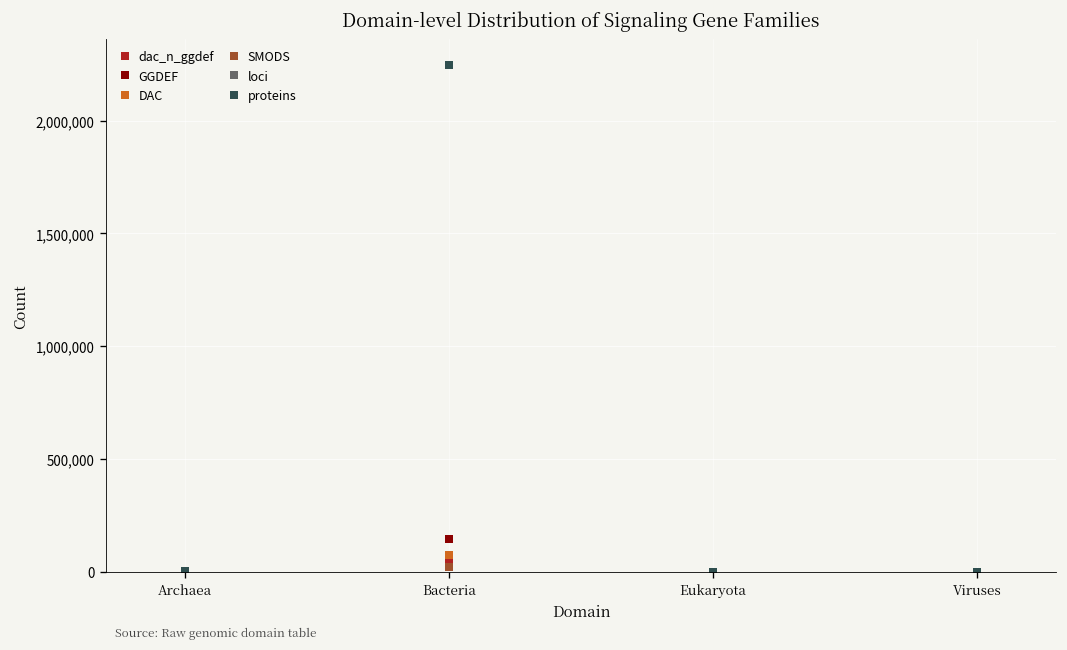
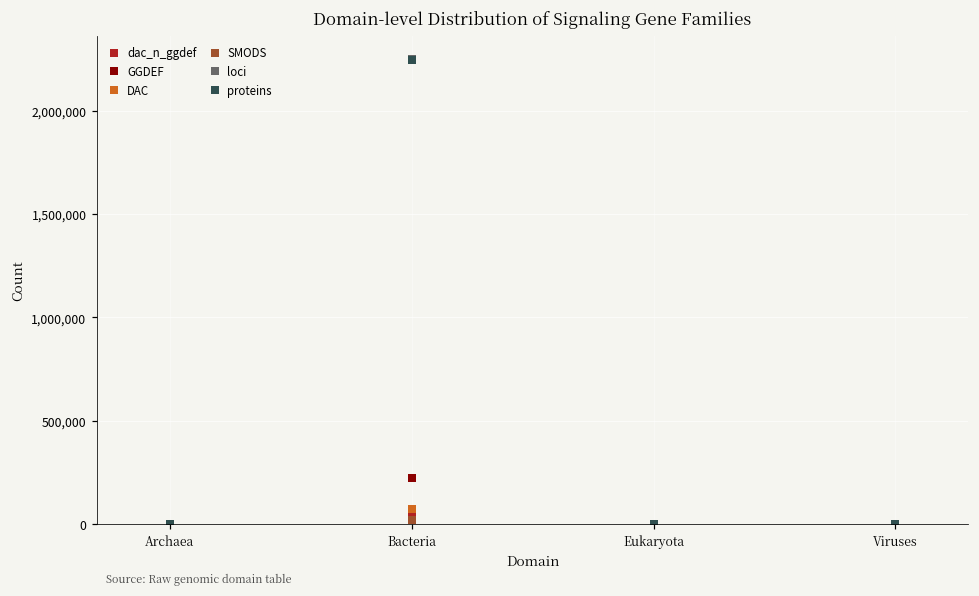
GGDEF, Bacteria: 150,000 -> 220,000
